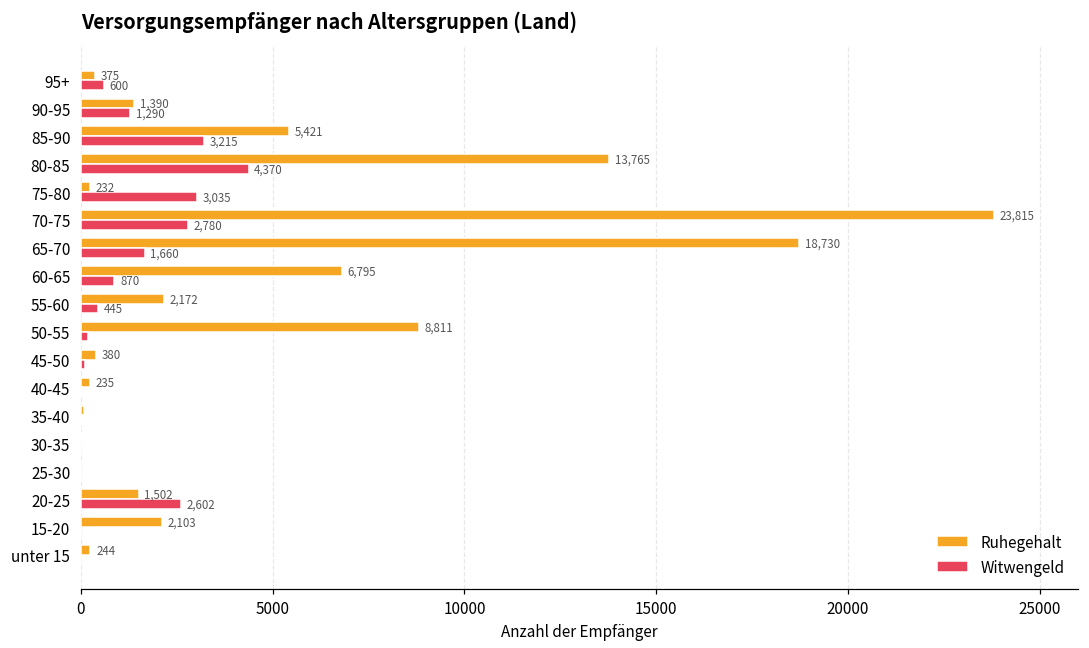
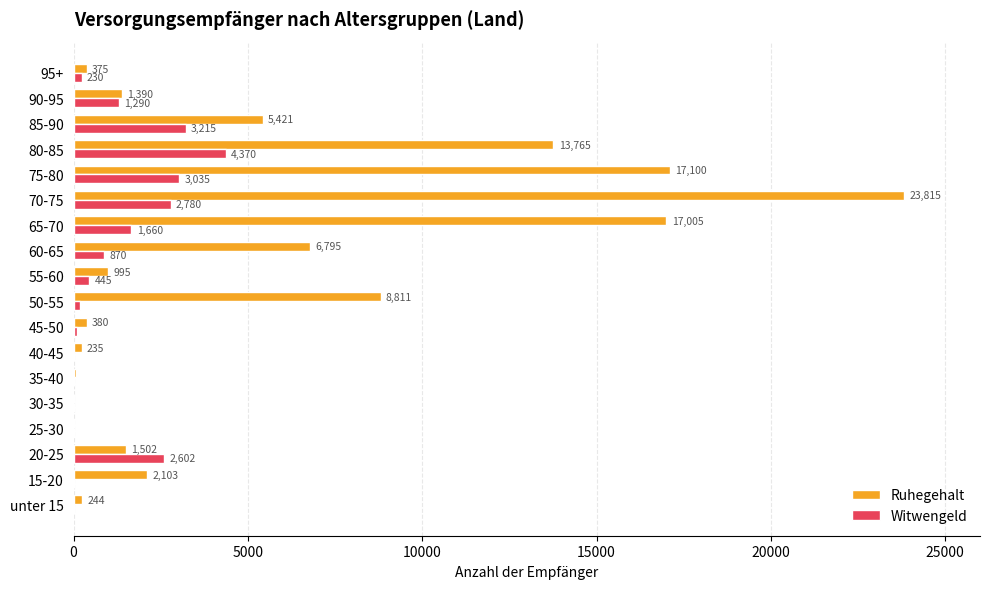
Witwengeld, 95+: 600 -> 230
Ruhegehalt, 75-80: 232 -> 17,100
Ruhegehalt, 65-70: 18,730 -> 17,005
Ruhegehalt, 55-60: 2,172 -> 995
